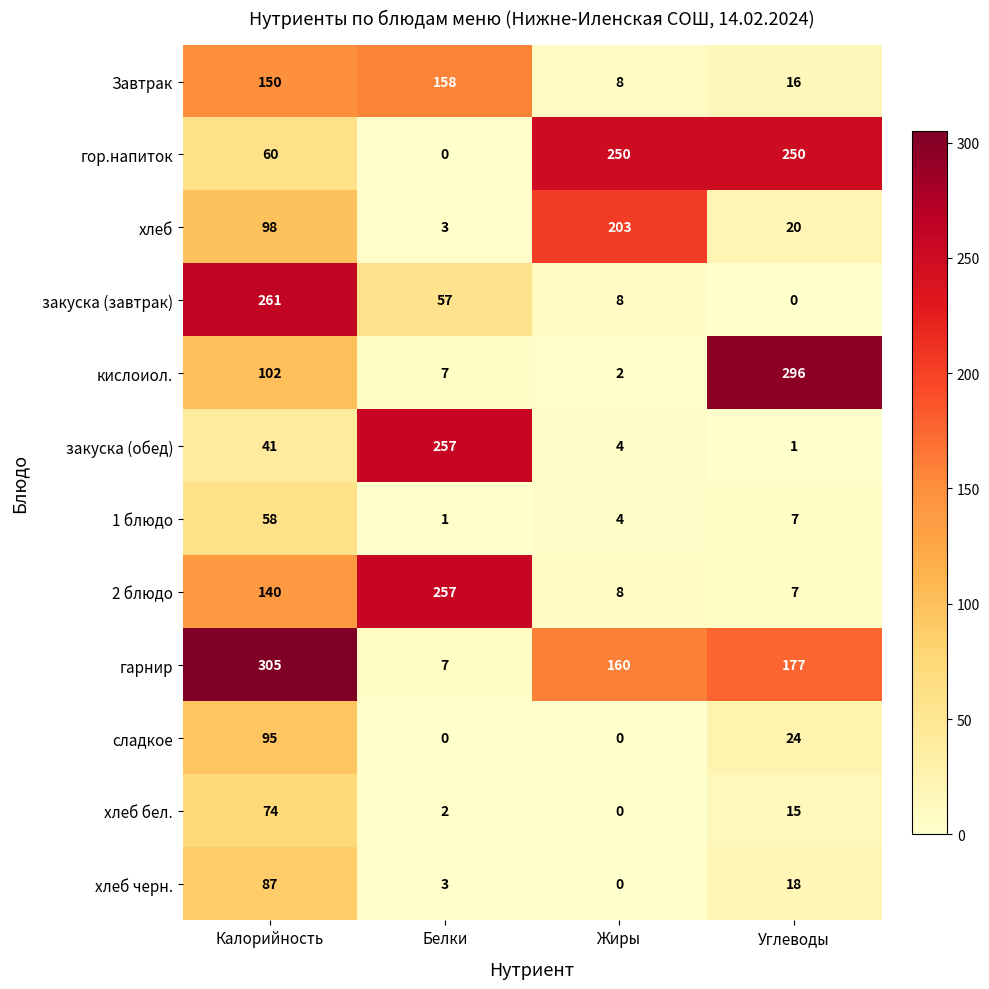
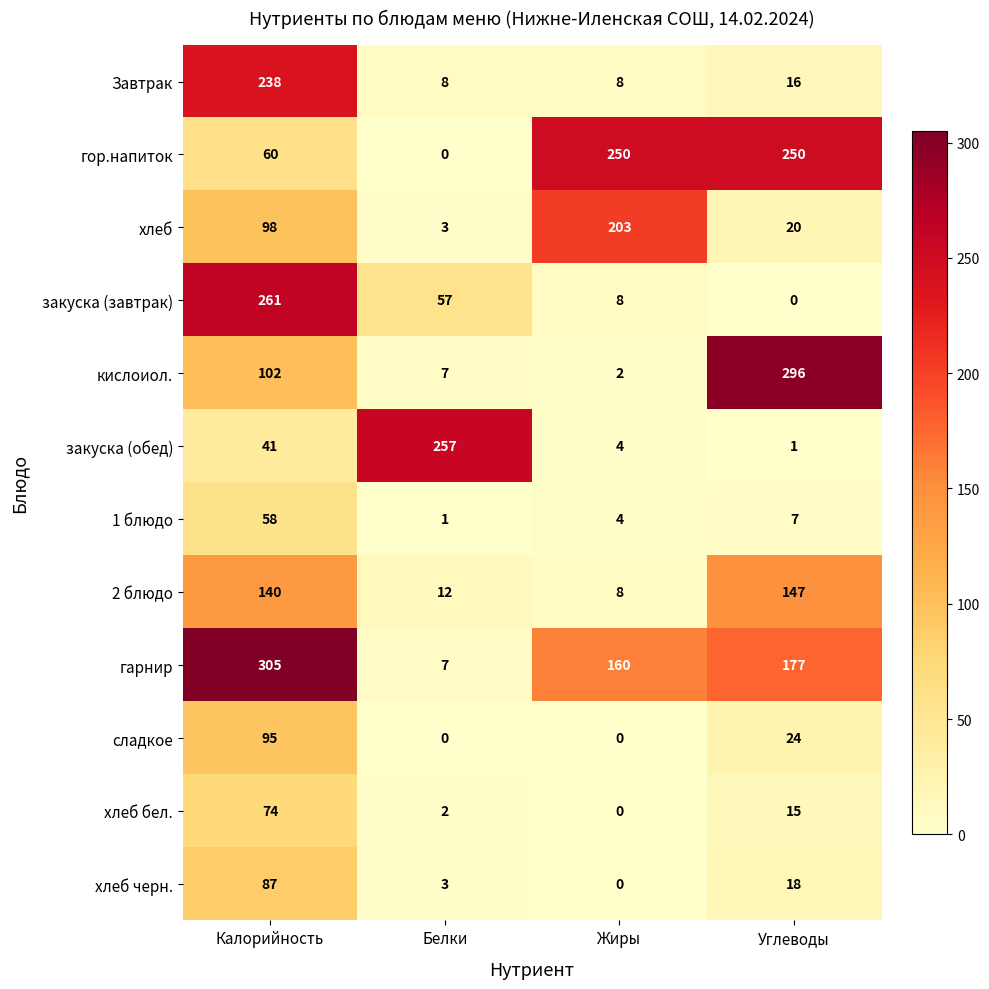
Завтрак, Калорийность: 150 -> 238
Завтрак, Белки: 158 -> 8
2 блюдо, Белки: 257 -> 12
2 блюдо, Углеводы: 7 -> 147
